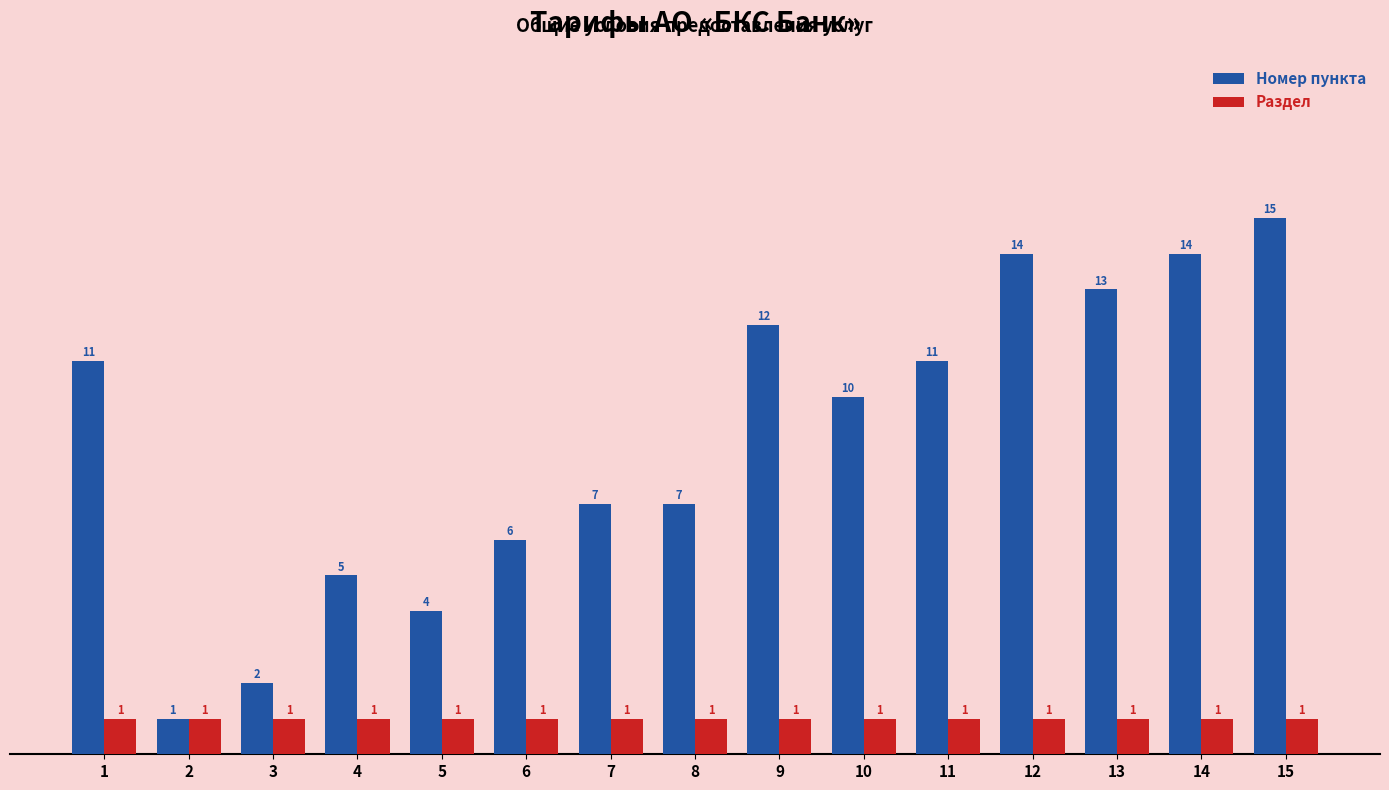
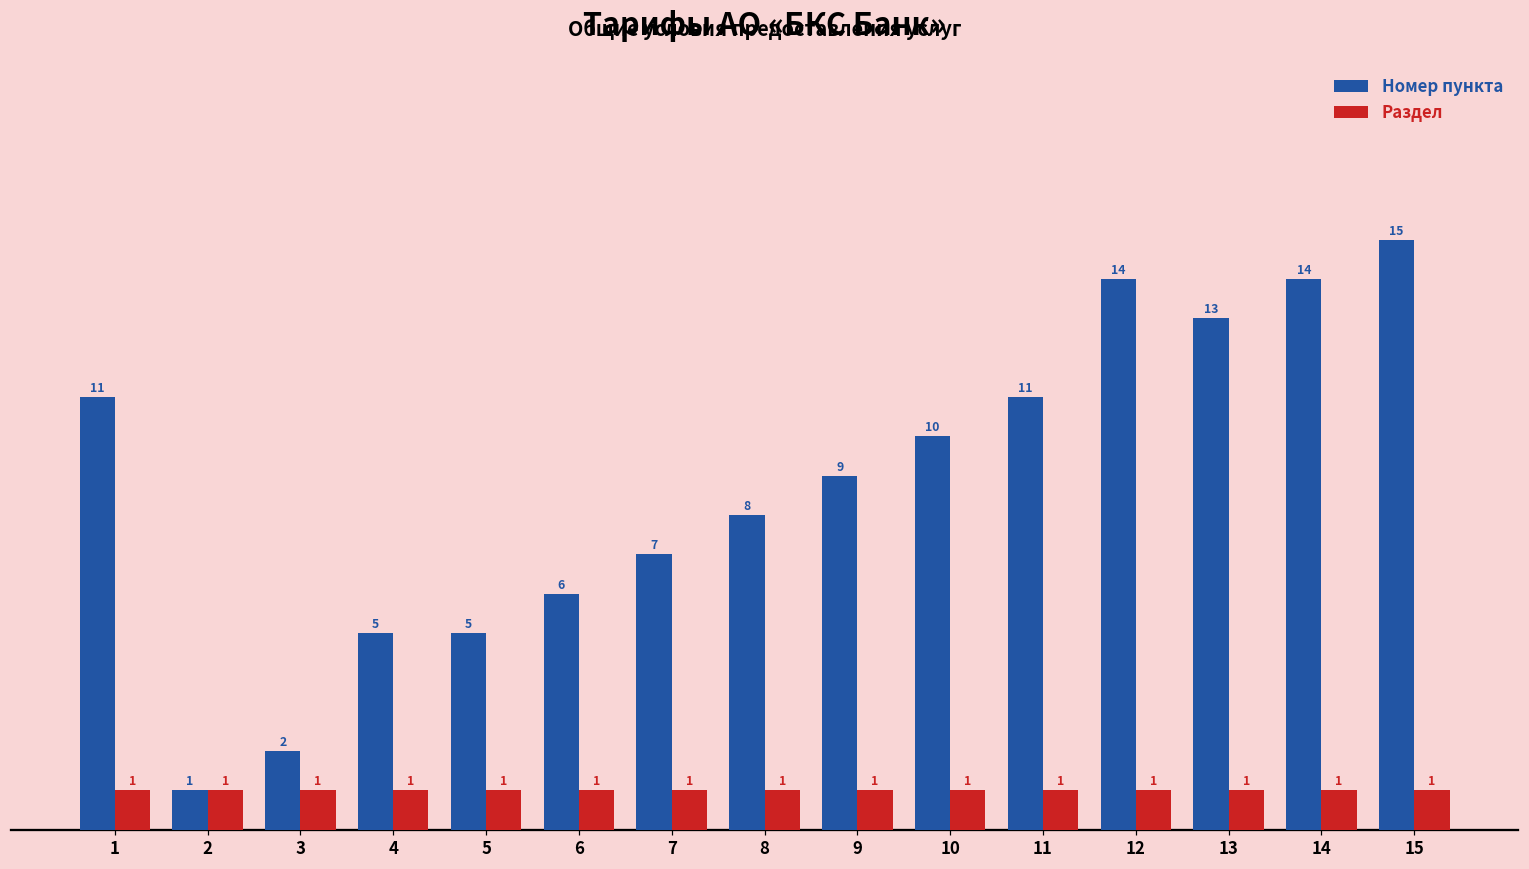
Номер пункта, 5: 4 -> 5
Номер пункта, 8: 7 -> 8
Номер пункта, 9: 12 -> 9
